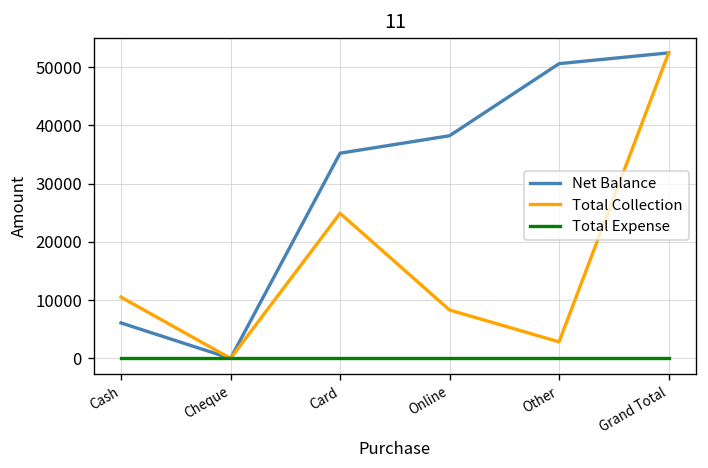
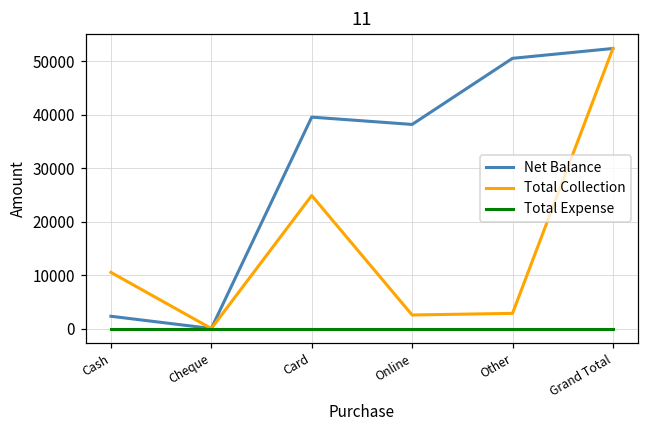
Net Balance, Cash: 6000 -> 2000
Net Balance, Card: 35000 -> 40000
Total Collection, Online: 8000 -> 3000
